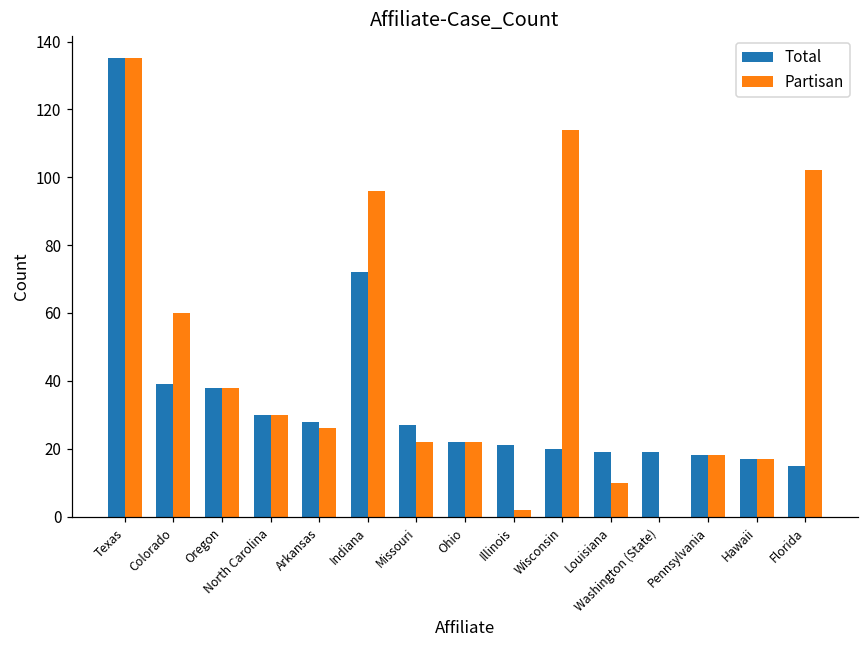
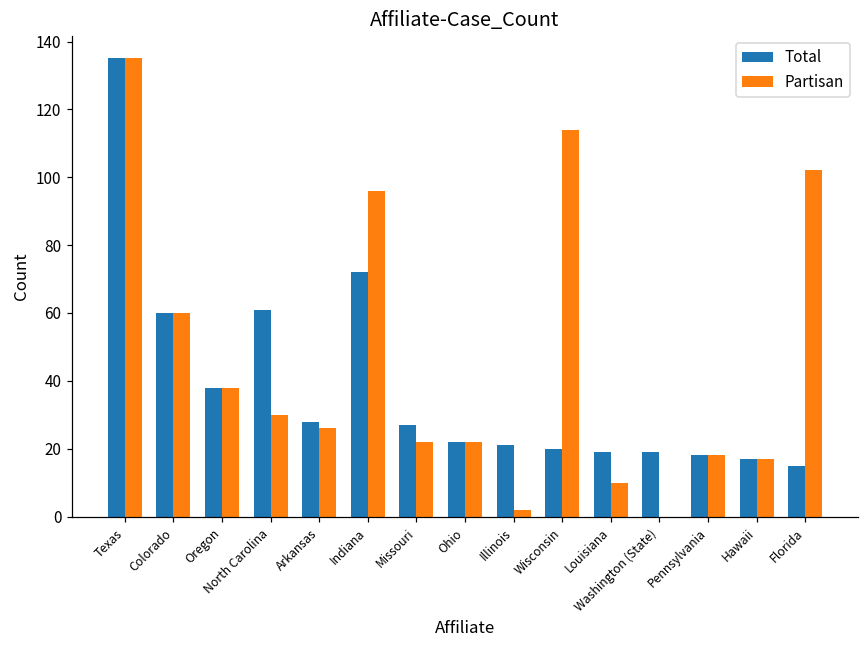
Total, Colorado: 39 -> 60
Total, North Carolina: 30 -> 61
